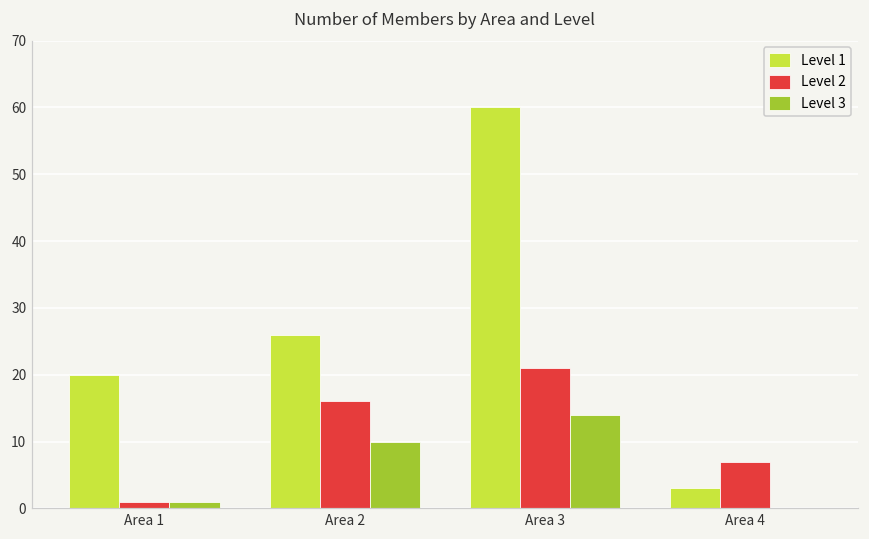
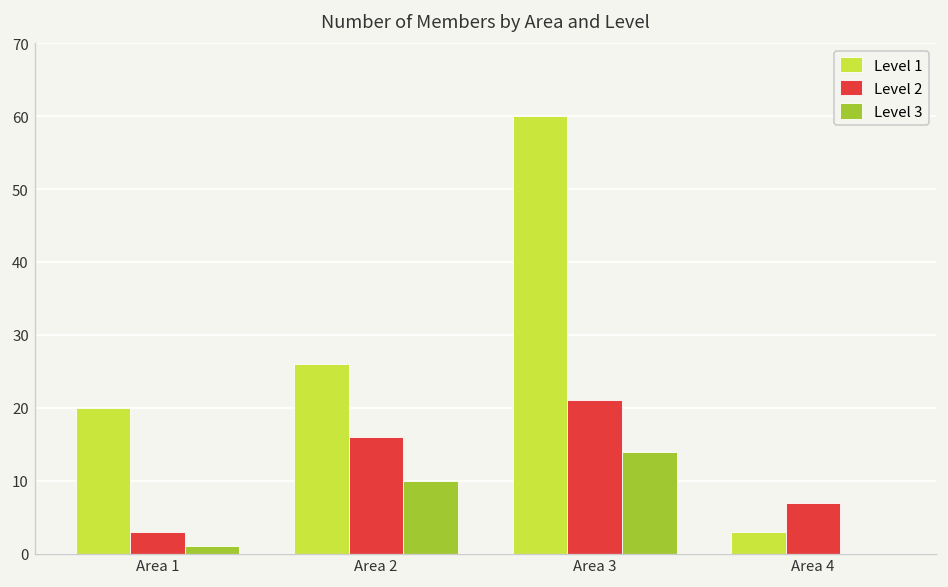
Level 2, Area 1: 1 -> 3
